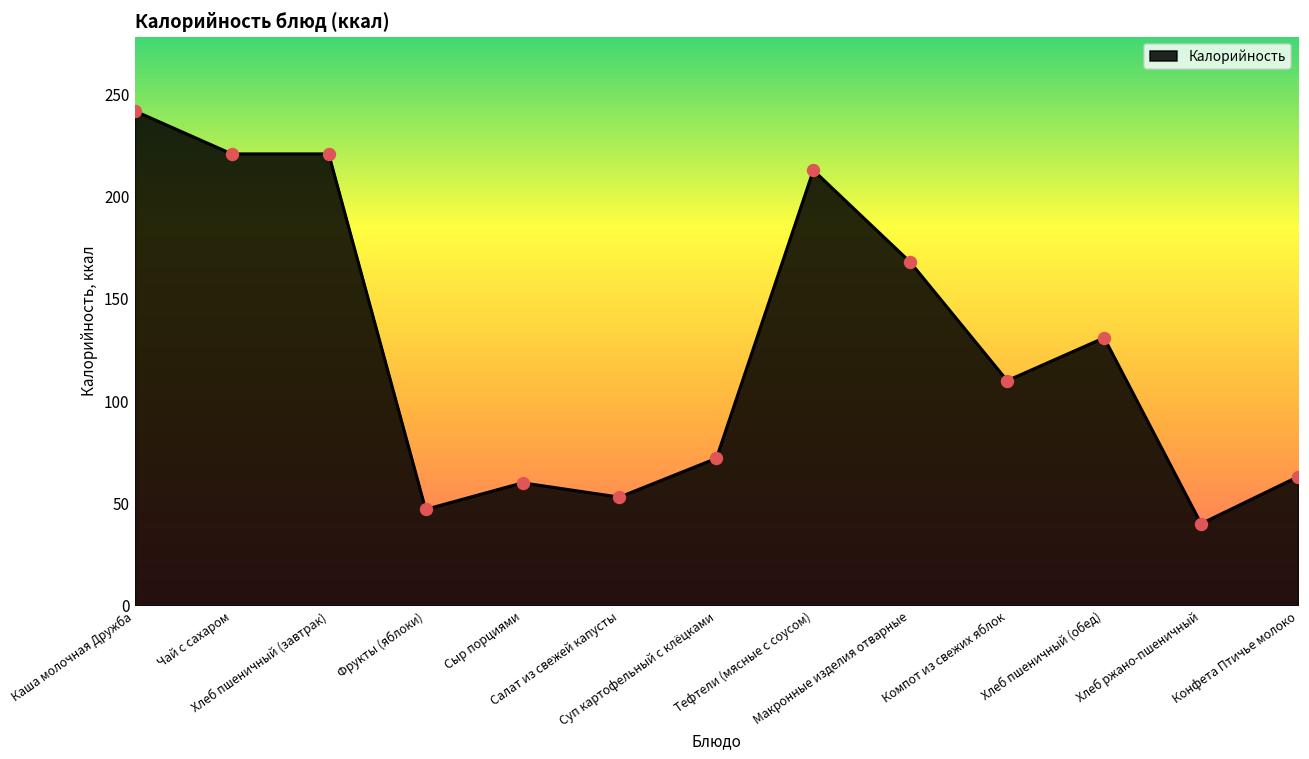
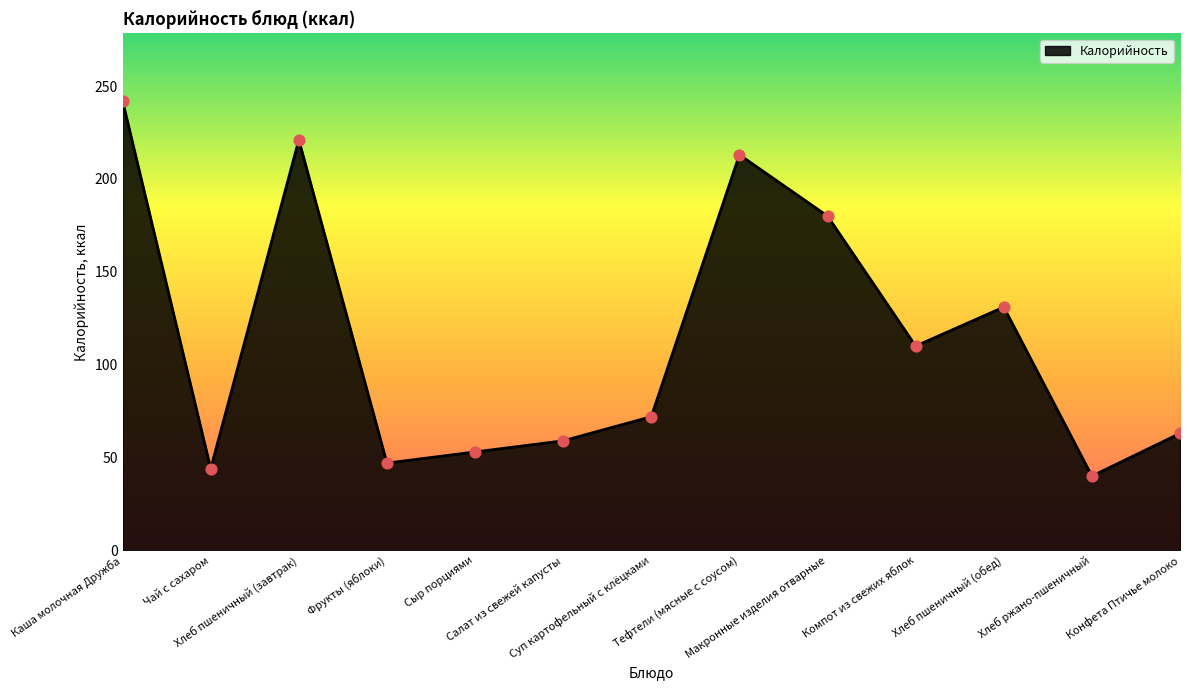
Чай с сахаром: 221 -> 44
Сыр порциями: 60 -> 53
Салат из свежей капусты: 53 -> 59
Макронные изделия отварные: 168 -> 180
